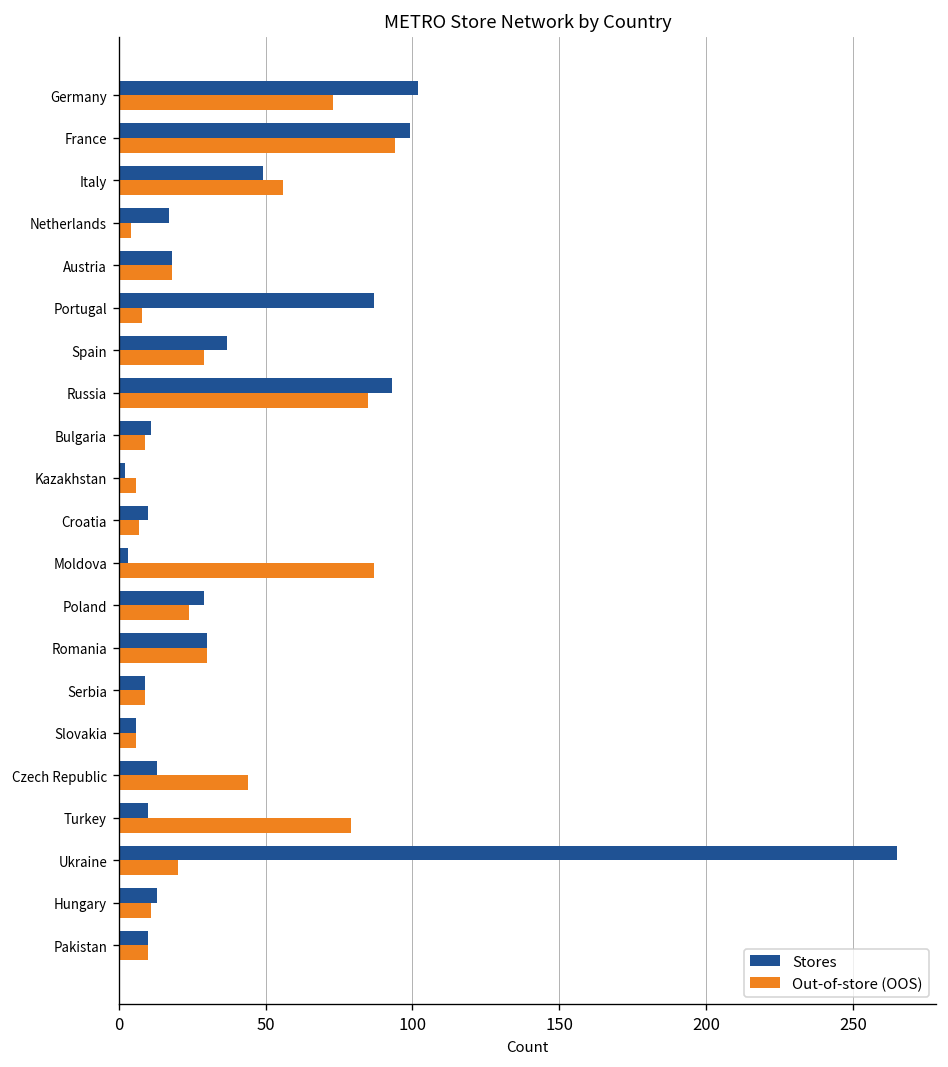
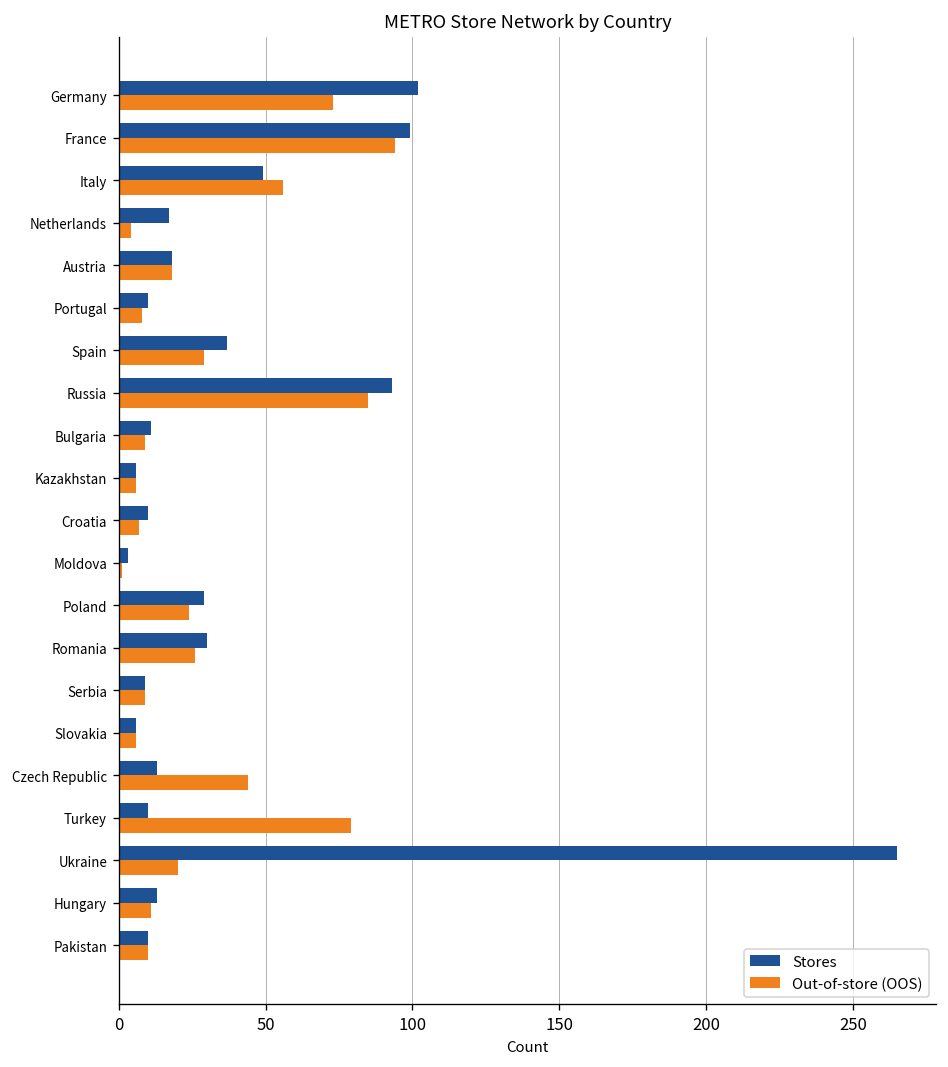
Stores, Portugal: 87 -> 10
Stores, Kazakhstan: 2 -> 6
Out-of-store (OOS), Moldova: 87 -> 1
Out-of-store (OOS), Romania: 30 -> 26
